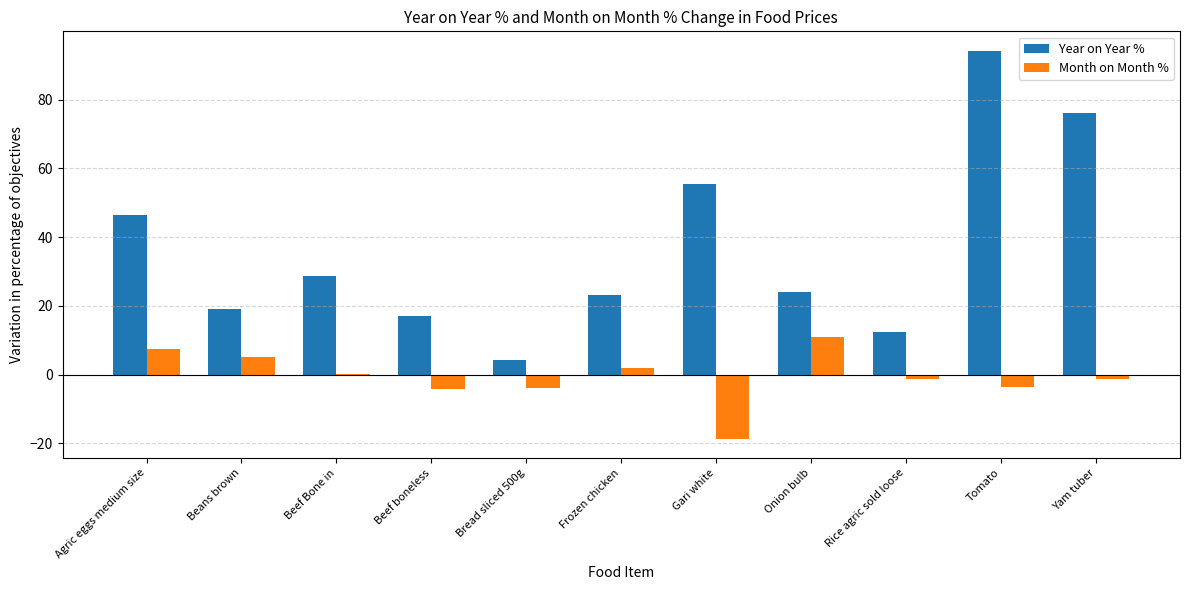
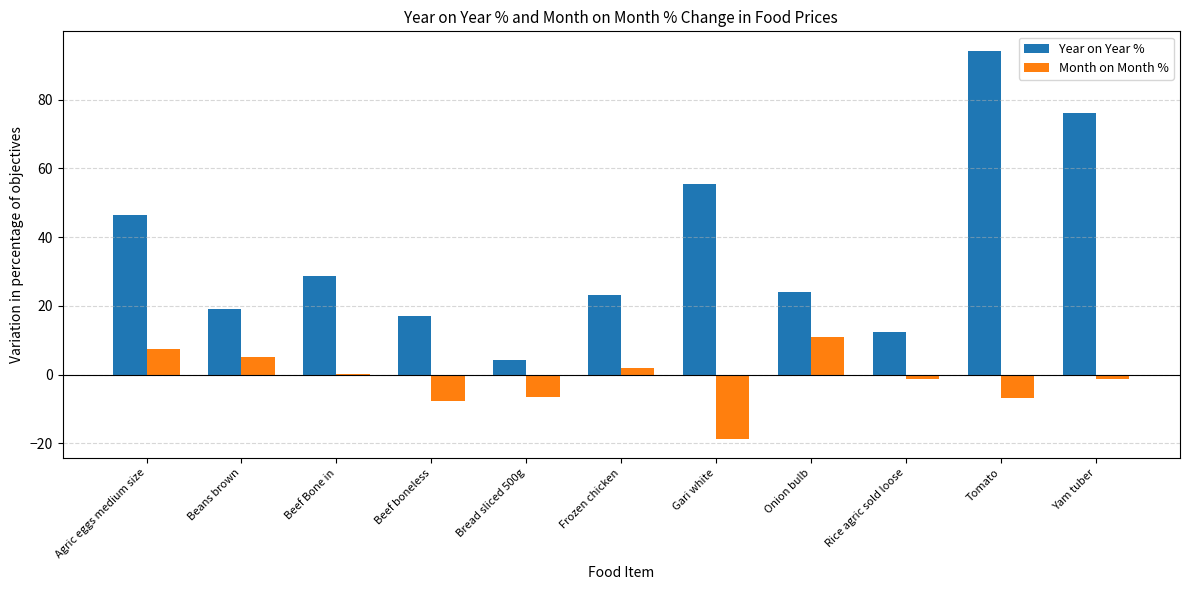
Month on Month %, Beef boneless: -4 -> -8
Month on Month %, Bread sliced 500g: -4 -> -6
Month on Month %, Tomato: -4 -> -7
